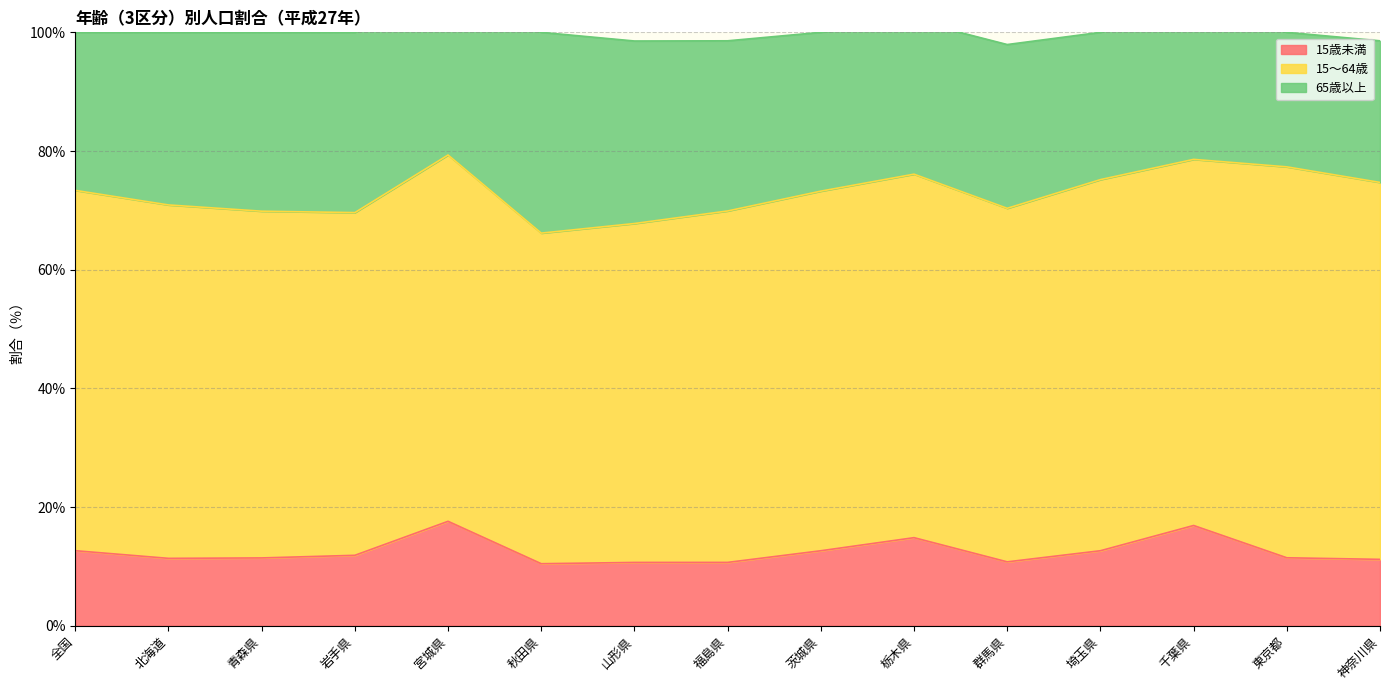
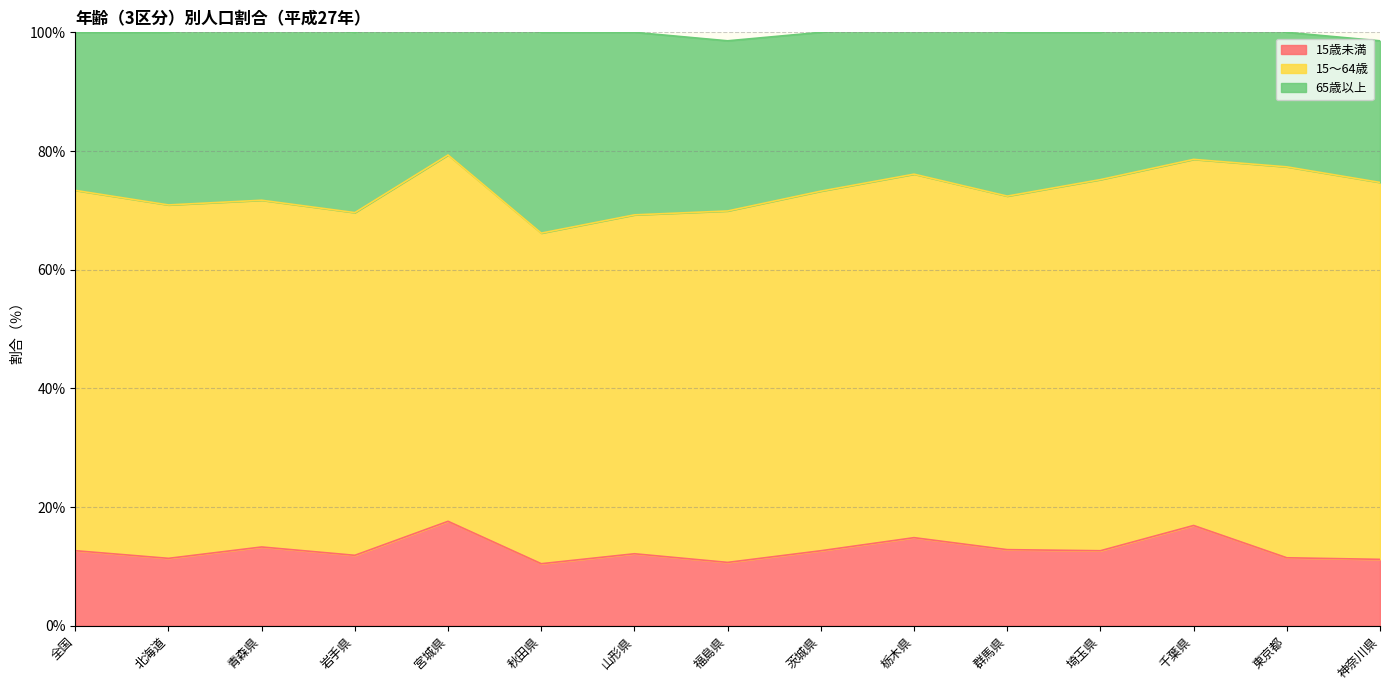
15歳未満, 青森県: 11% -> 13%
15歳未満, 山形県: 11% -> 12%
15歳未満, 群馬県: 11% -> 13%
